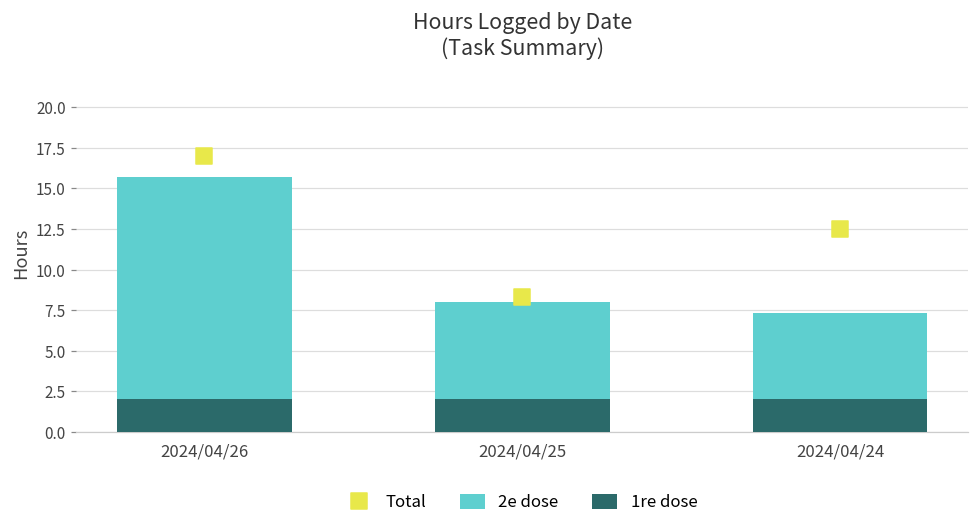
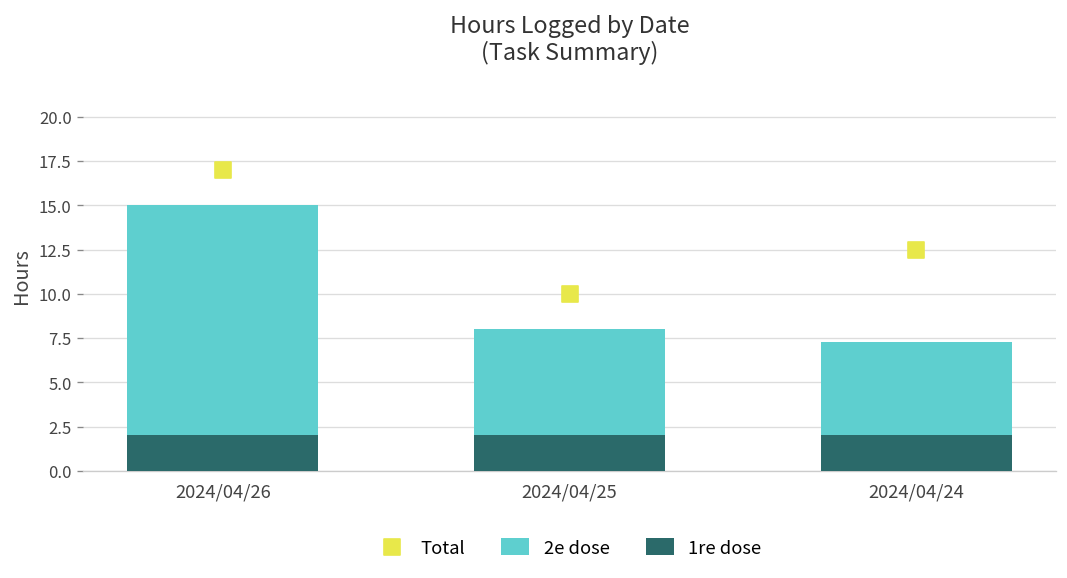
2e dose, 2024/04/26: 15.7 -> 15.0
Total, 2024/04/25: 8.3 -> 10.0
